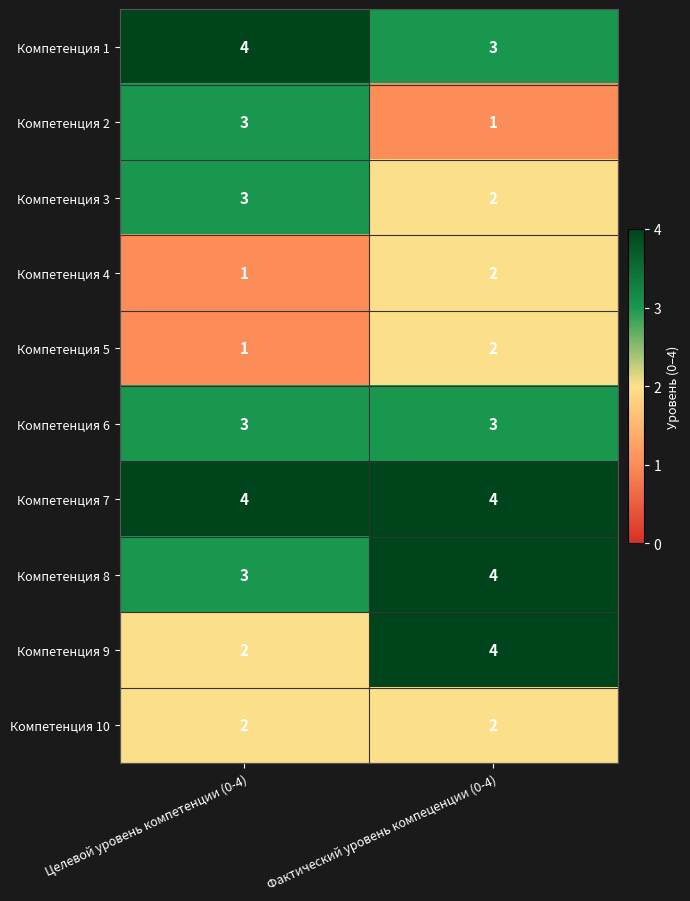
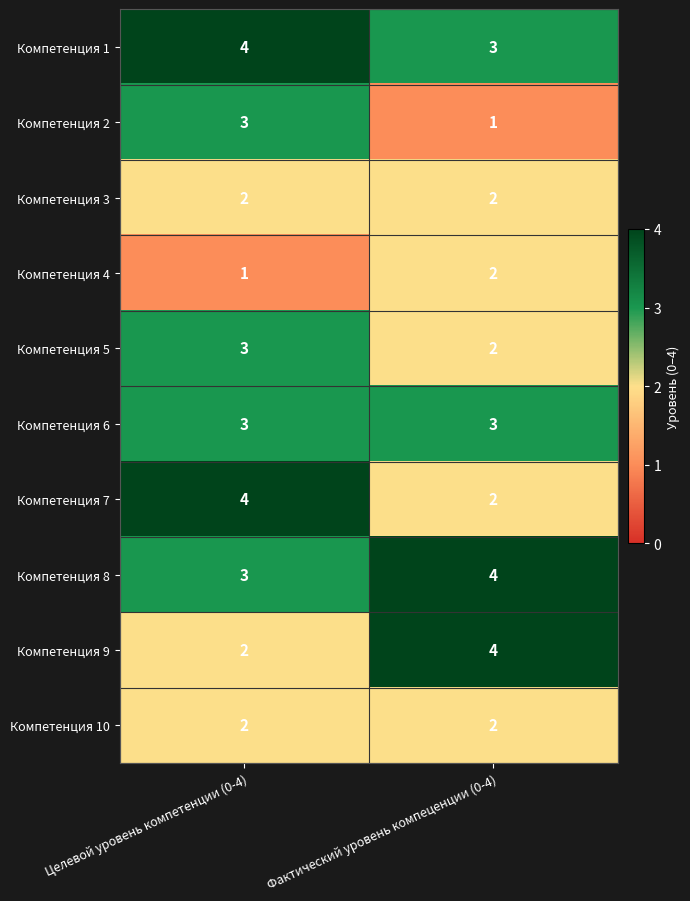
Компетенция 3, Целевой уровень компетенции (0-4): 3 -> 2
Компетенция 5, Целевой уровень компетенции (0-4): 1 -> 3
Компетенция 7, Фактический уровень компеценции (0-4): 4 -> 2
